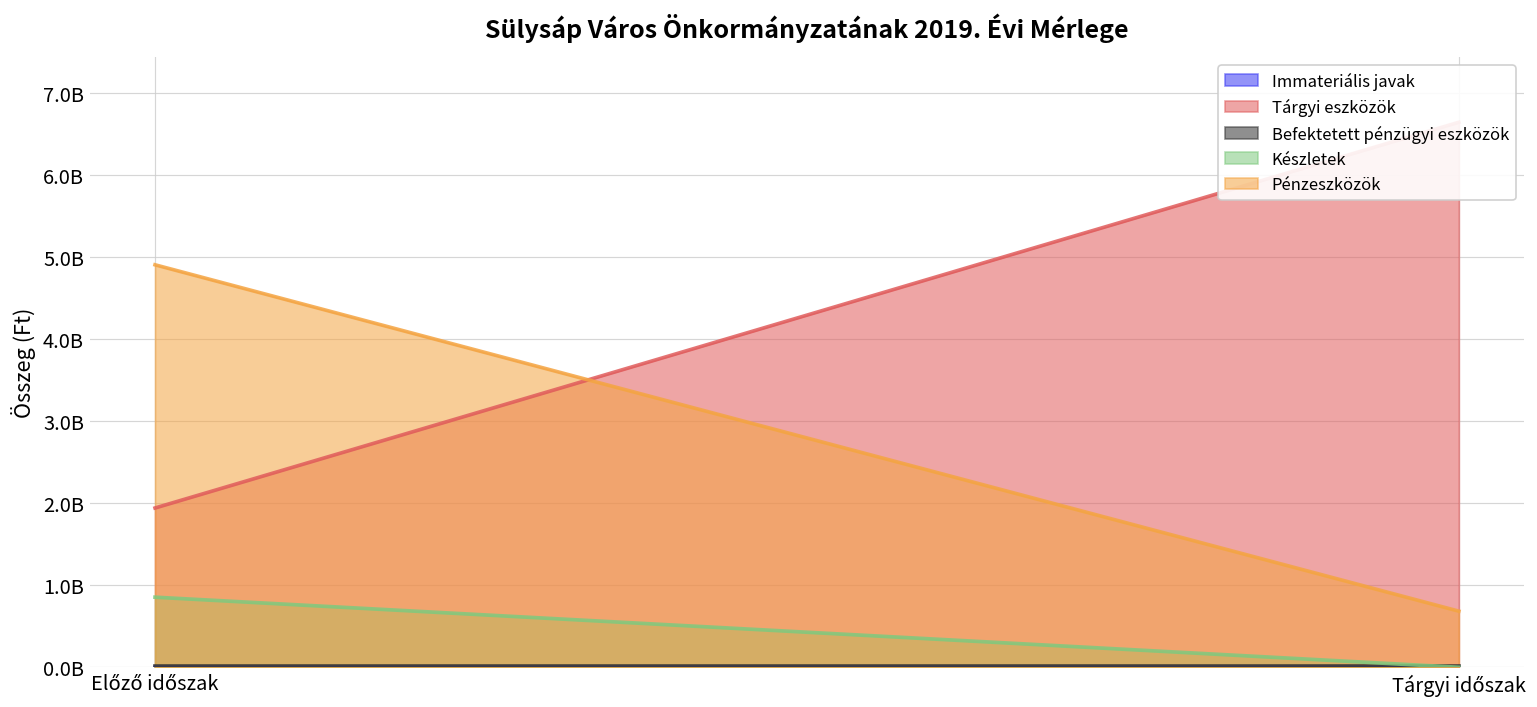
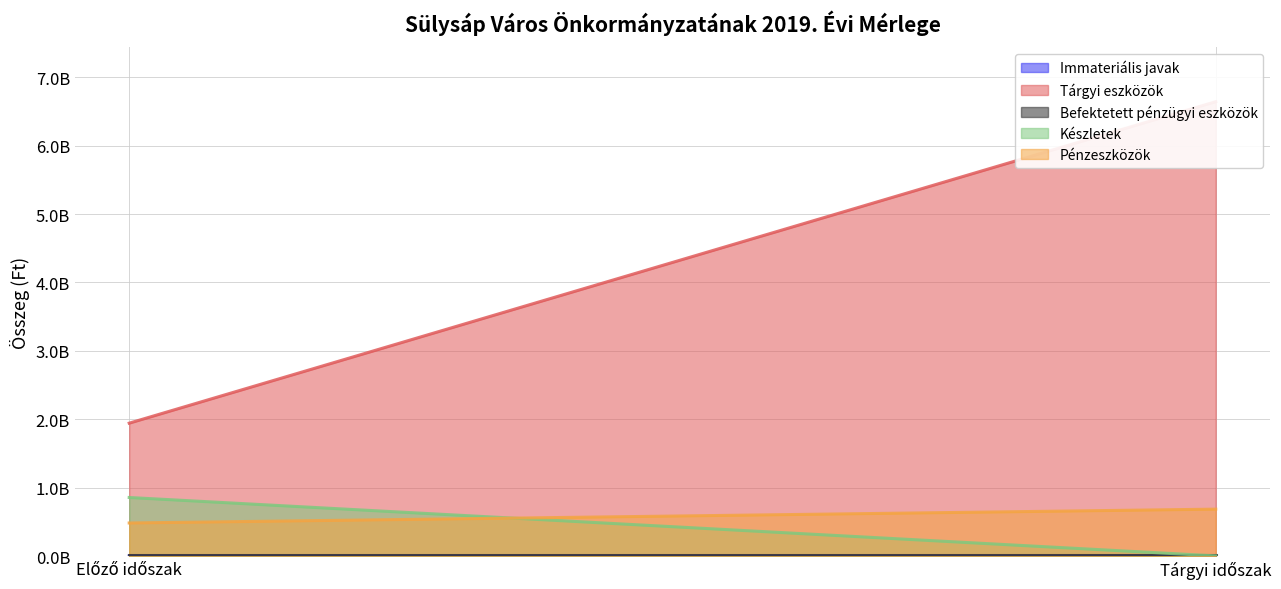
Pénzeszközök, Előző időszak: 4900000000 -> 500000000
